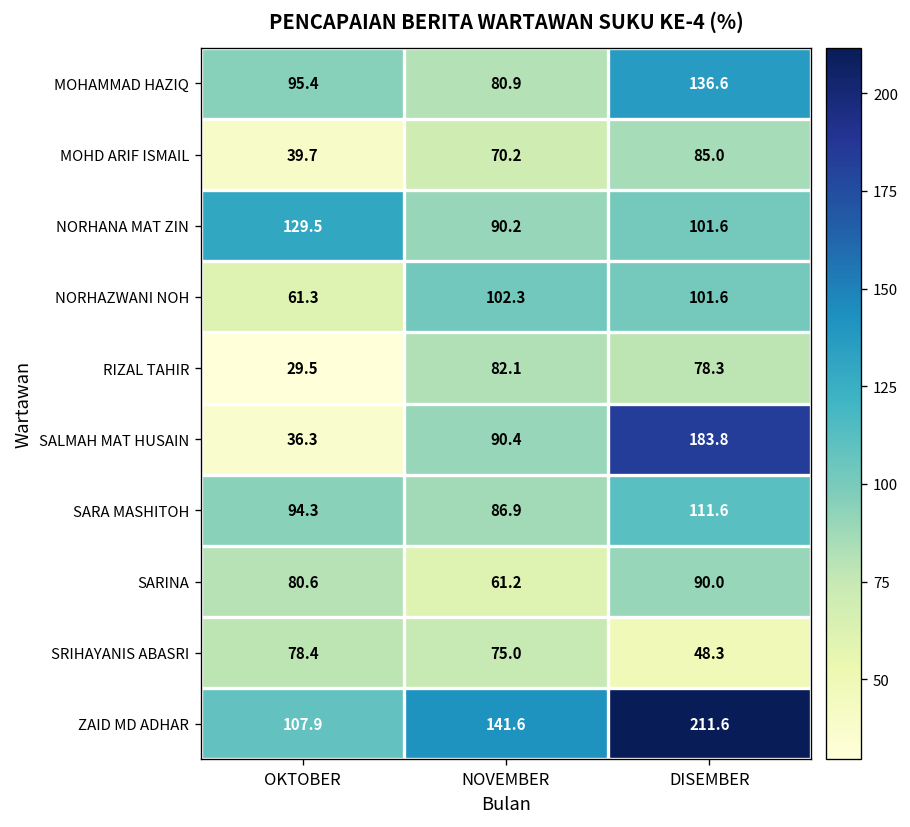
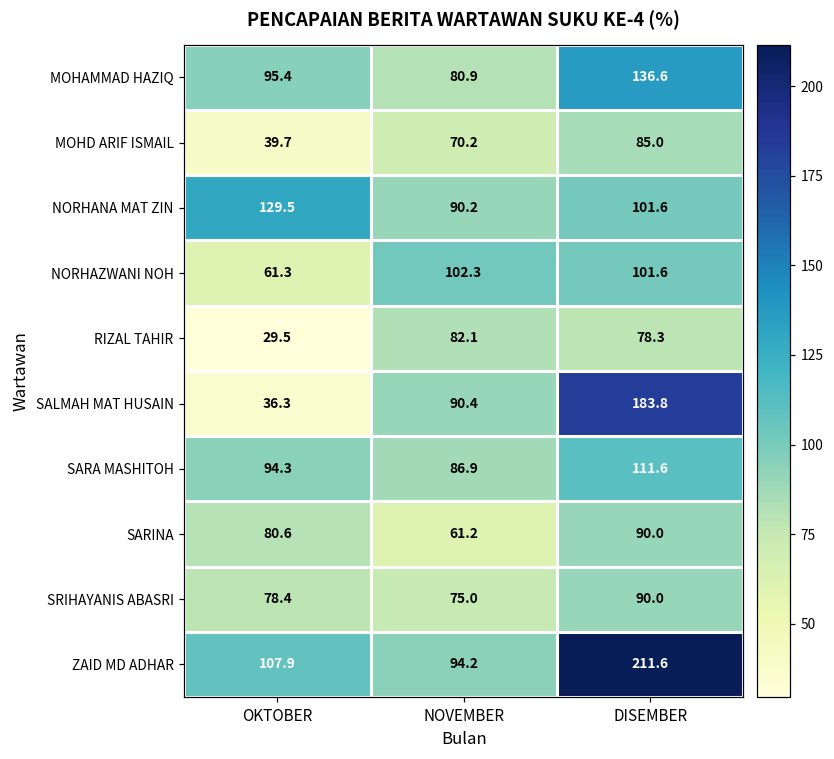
SRIHAYANIS ABASRI, DISEMBER: 48.3 -> 90.0
ZAID MD ADHAR, NOVEMBER: 141.6 -> 94.2
